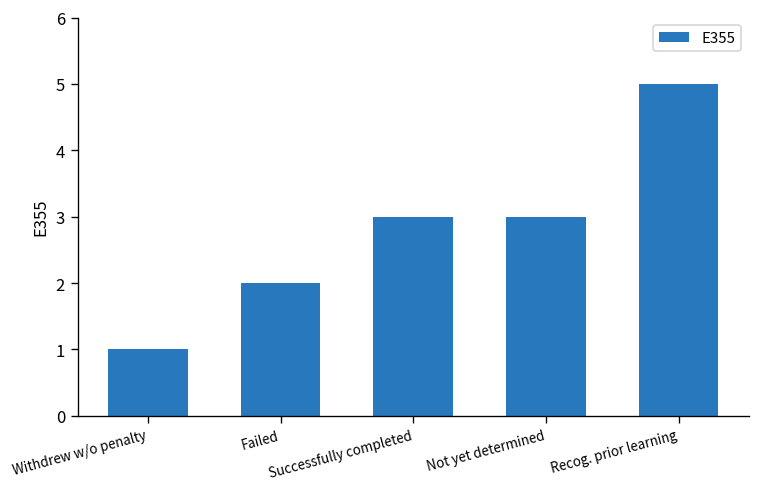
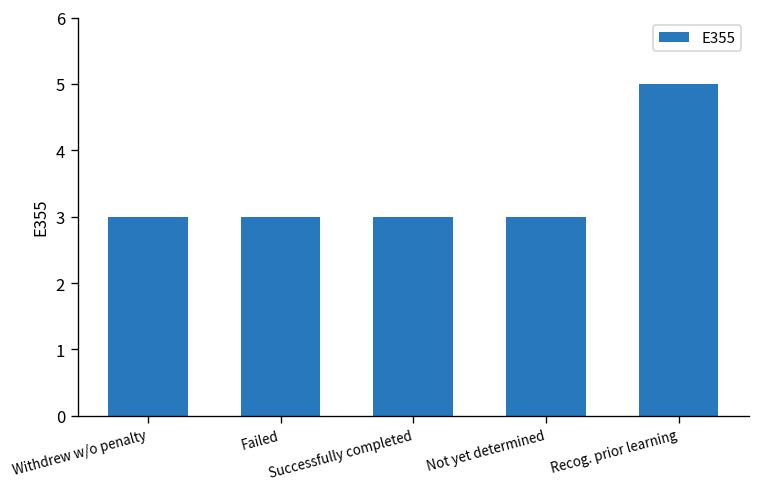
Withdrew w/o penalty: 1 -> 3
Failed: 2 -> 3
